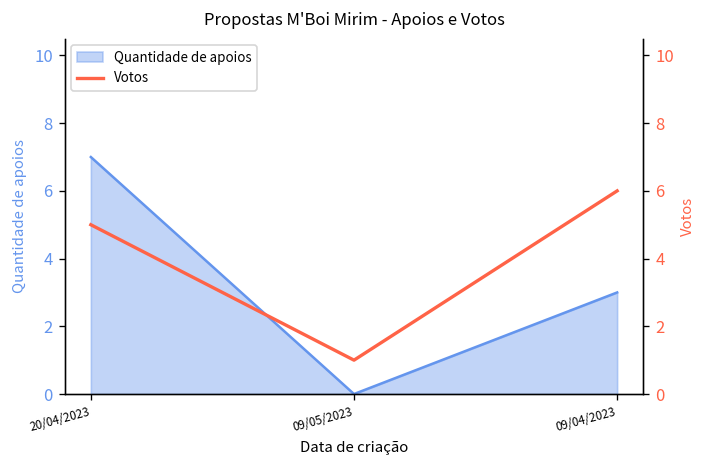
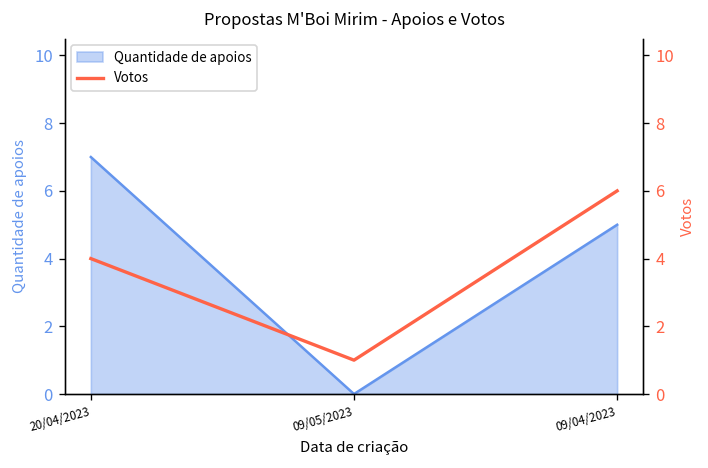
Quantidade de apoios, 09/04/2023: 3 -> 5
Votos, 20/04/2023: 5 -> 4
